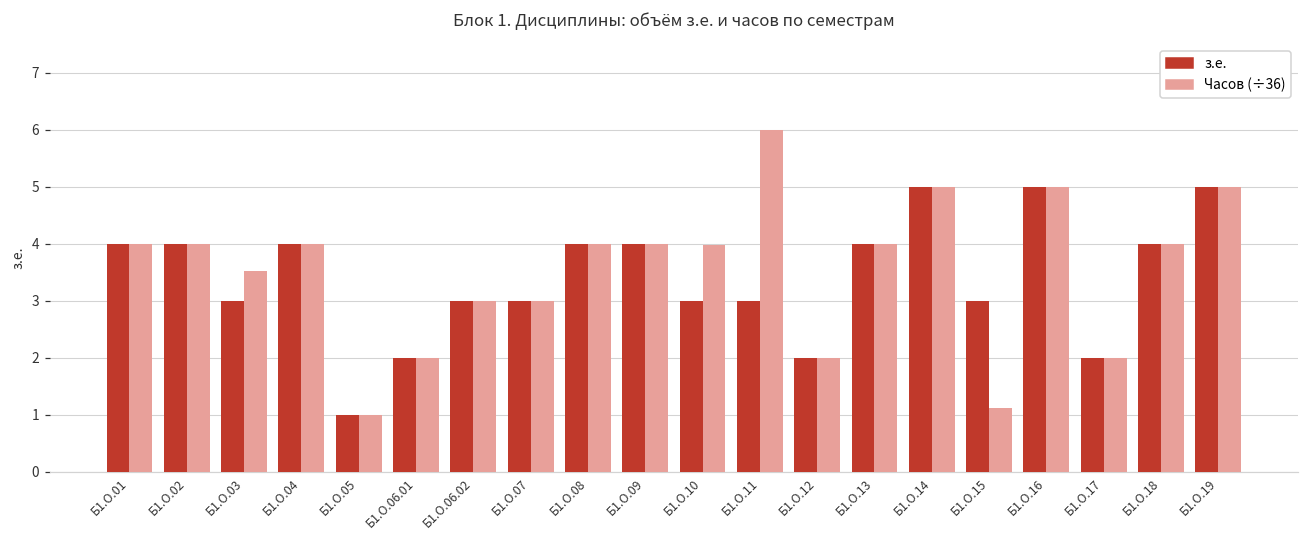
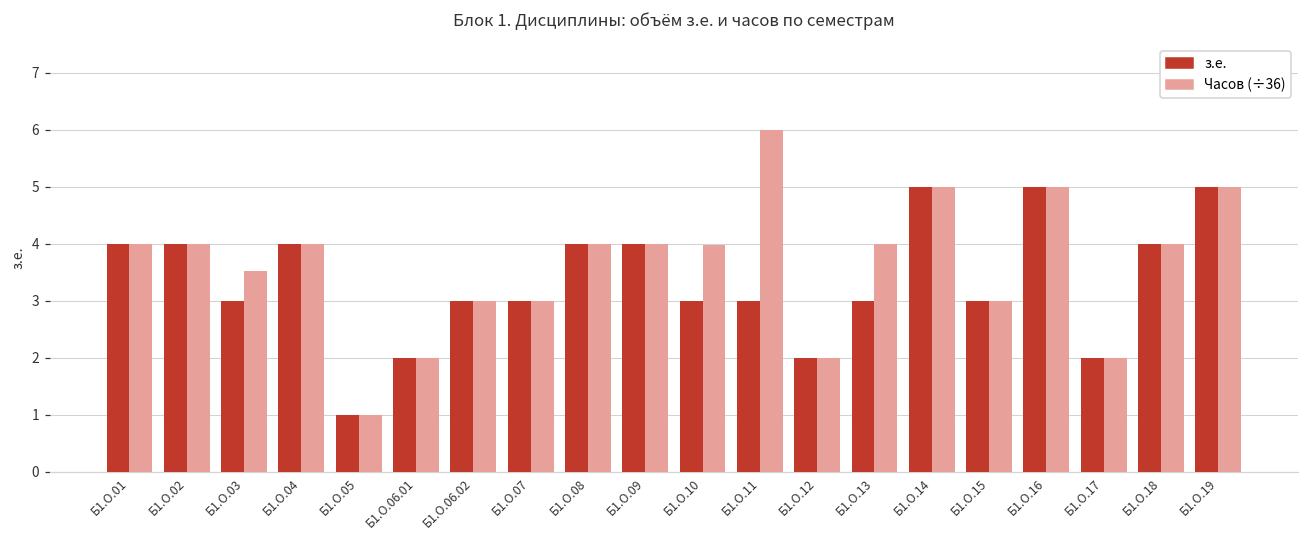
з.е., Б1.О.13: 4 -> 3
Часов (÷36), Б1.О.15: 1.1 -> 3.0
